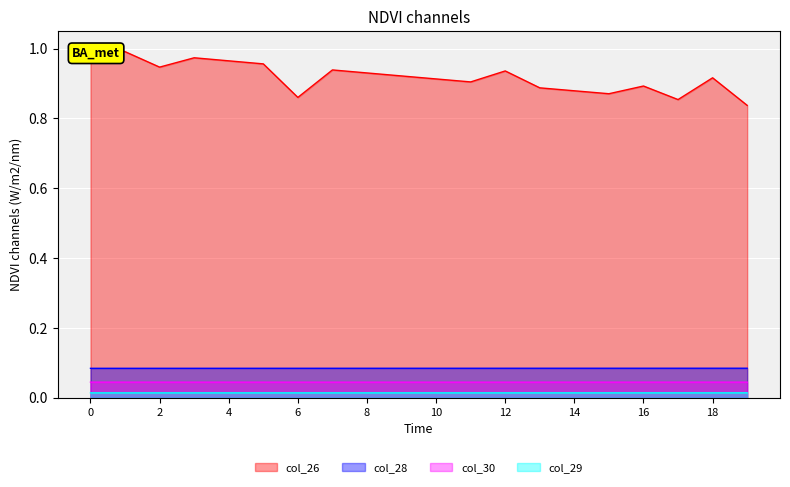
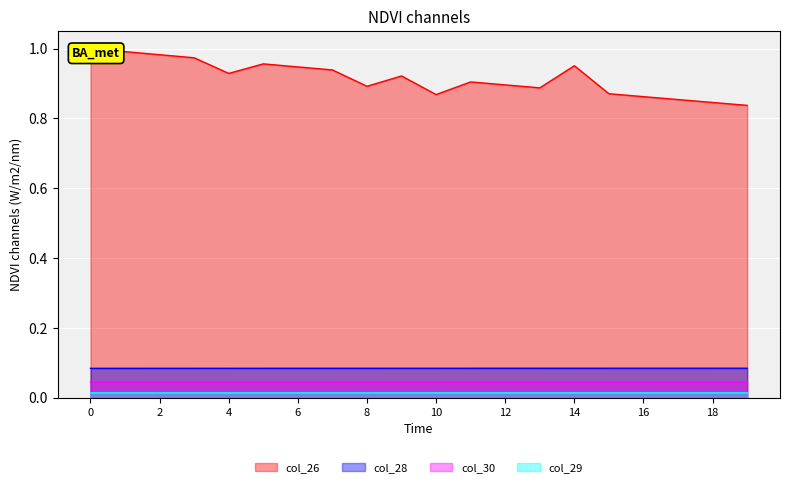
col_26, 2: 0.95 -> 0.98
col_26, 4: 0.96 -> 0.93
col_26, 6: 0.86 -> 0.95
col_26, 8: 0.93 -> 0.89
col_26, 10: 0.91 -> 0.87
col_26, 12: 0.94 -> 0.90
col_26, 14: 0.88 -> 0.95
col_26, 16: 0.89 -> 0.86
col_26, 18: 0.92 -> 0.85
